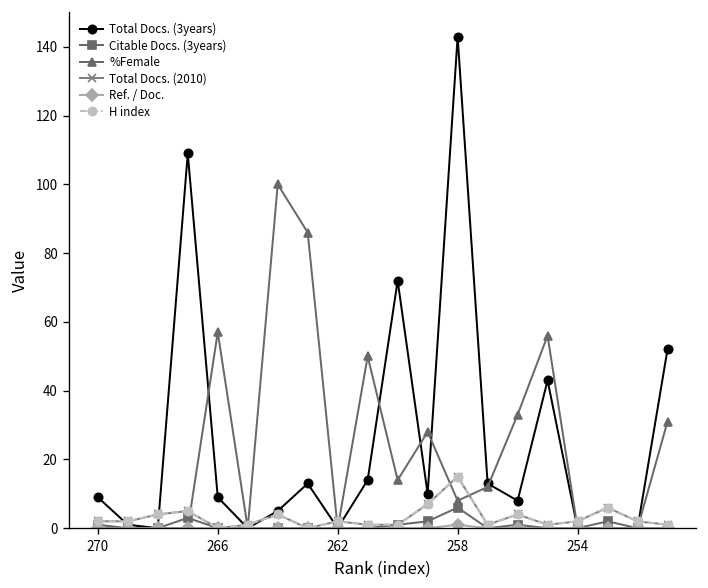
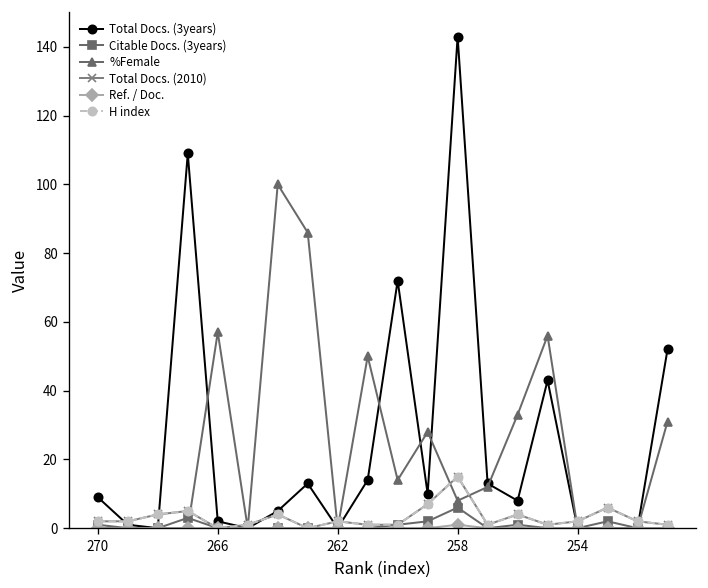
Total Docs. (3years), 266: 9 -> 2
